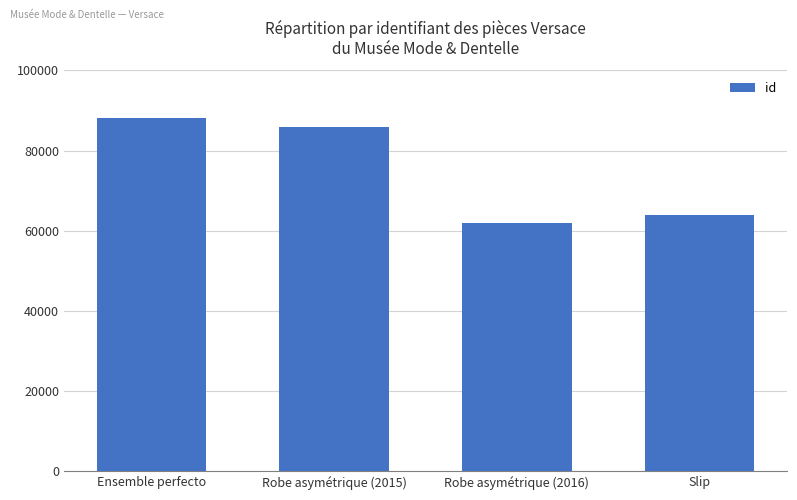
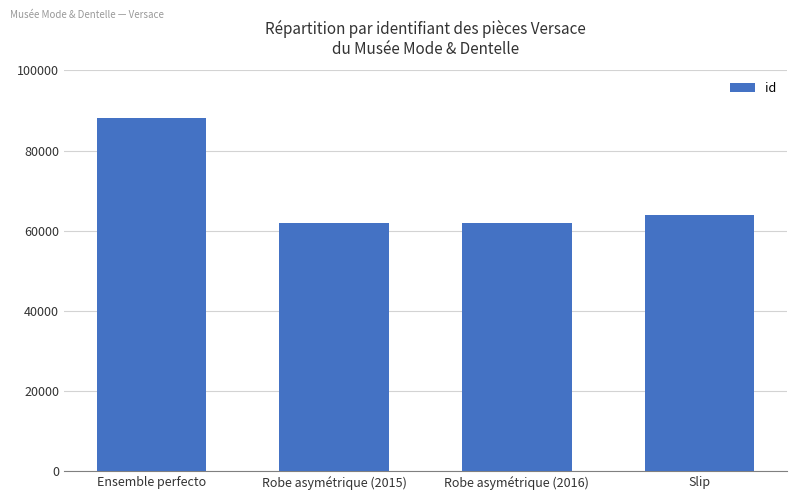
Robe asymétrique (2015): 86000 -> 62000
